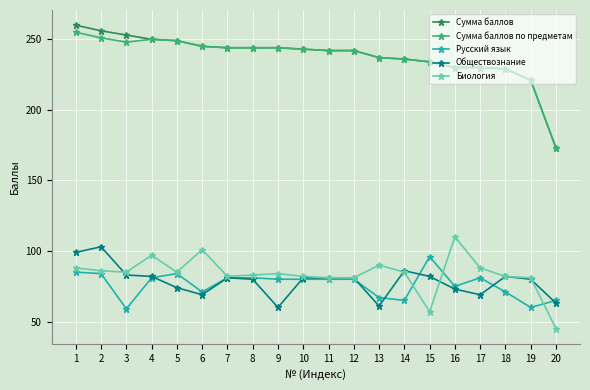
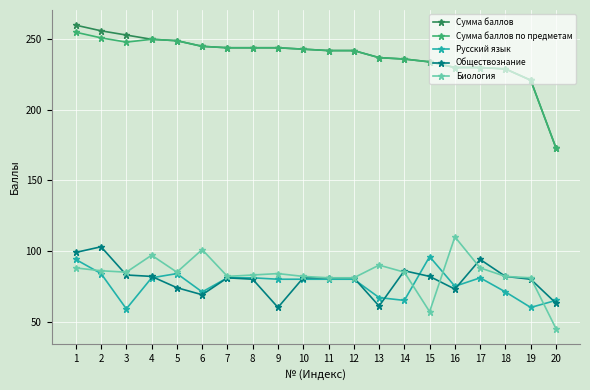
Русский язык, 1: 85 -> 94
Обществознание, 17: 69 -> 94
